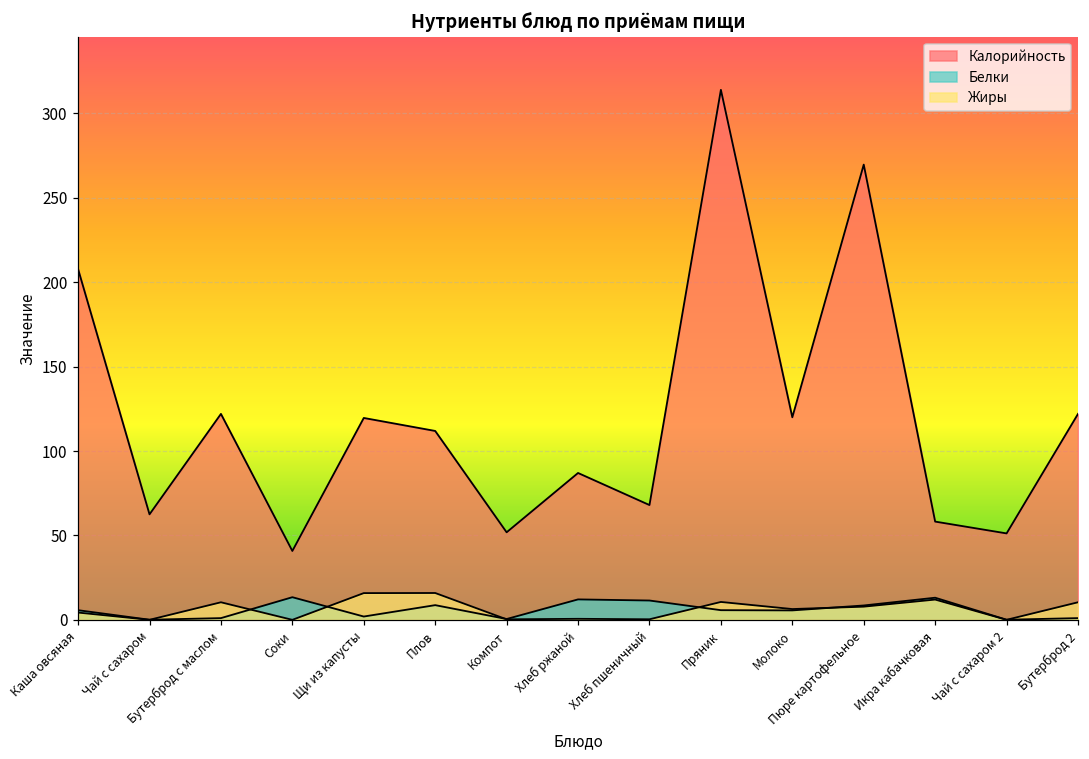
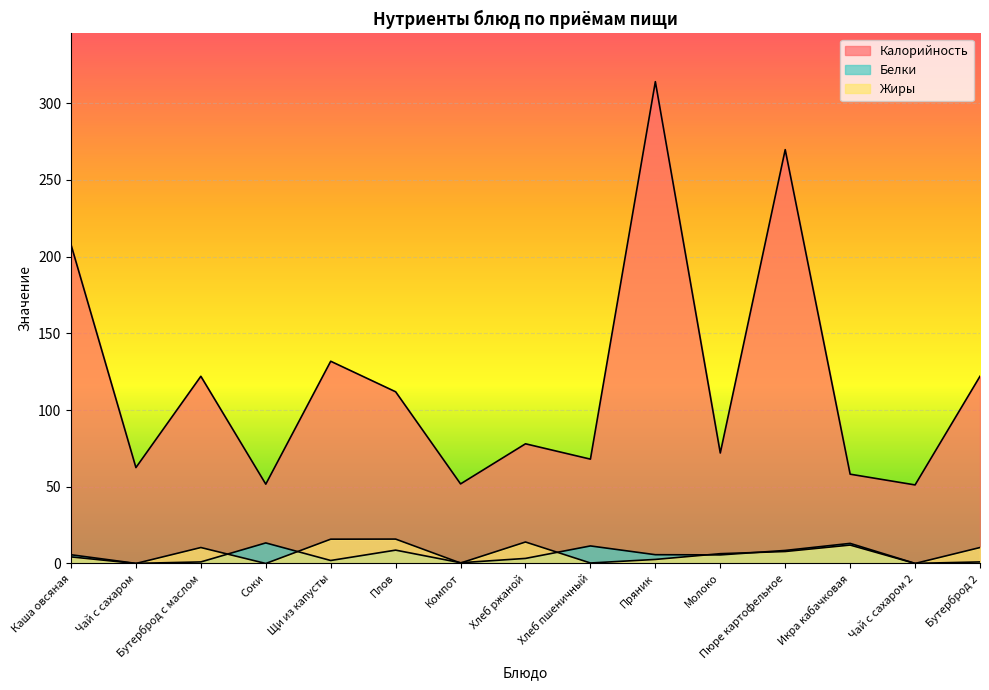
Калорийность, Соки: 41 -> 52
Калорийность, Щи из капусты: 120 -> 132
Калорийность, Хлеб ржаной: 87 -> 78
Белки, Хлеб ржаной: 12 -> 3
Жиры, Хлеб ржаной: 1 -> 14
Жиры, Пряник: 11 -> 3
Калорийность, Молоко: 120 -> 72
